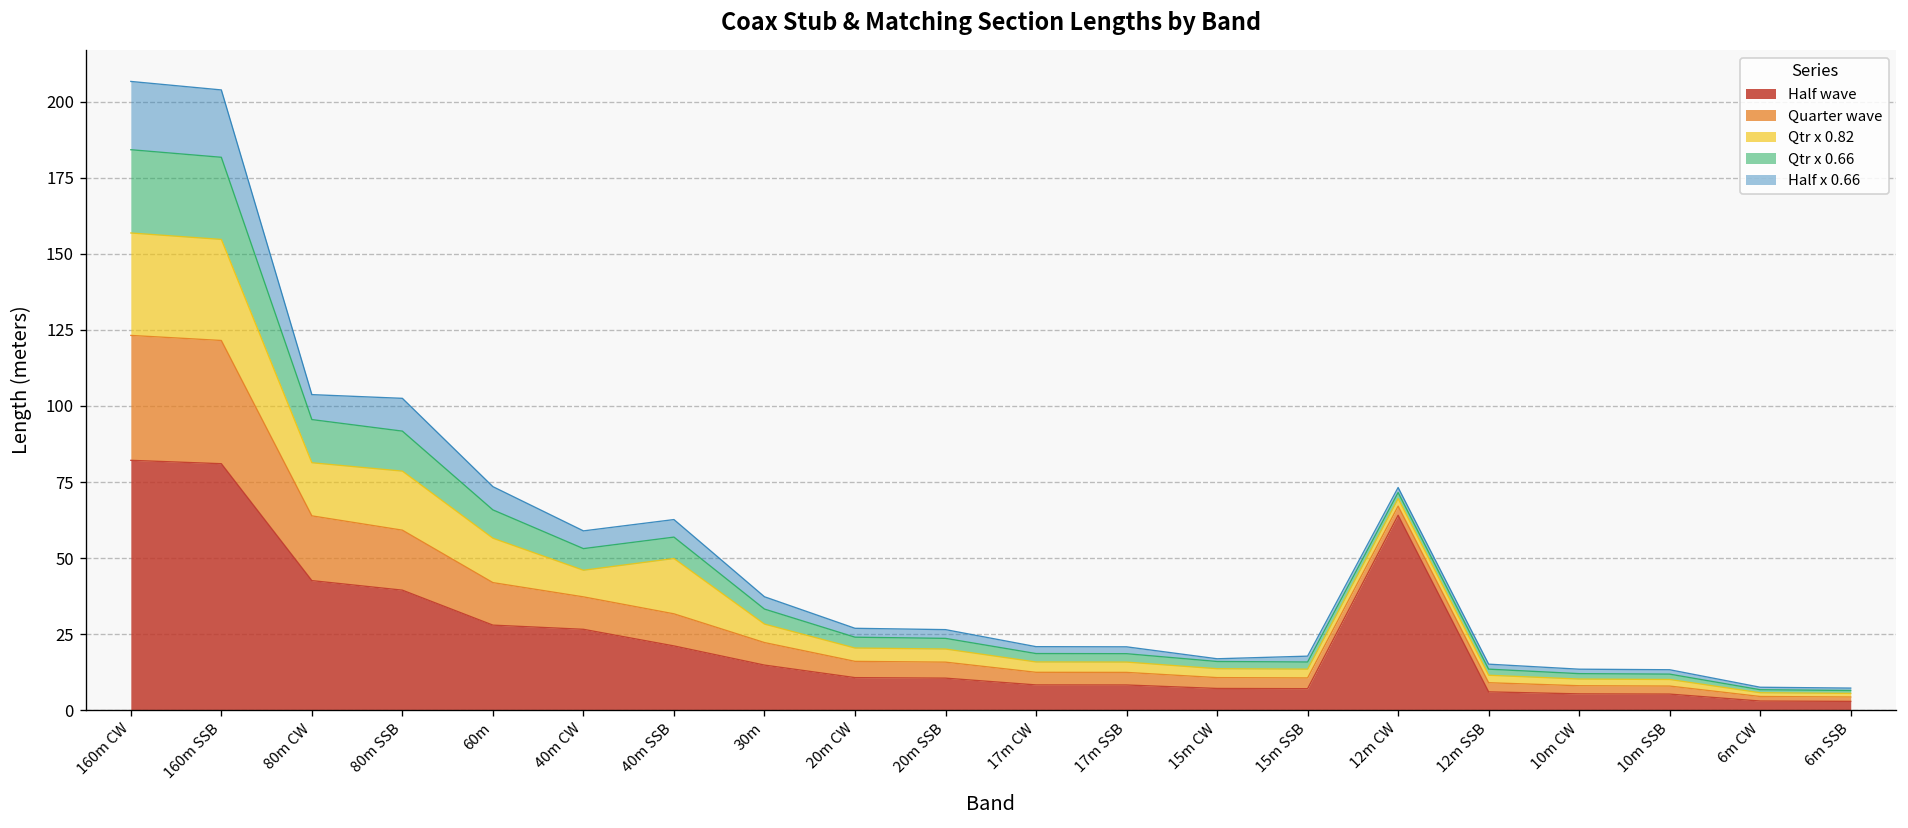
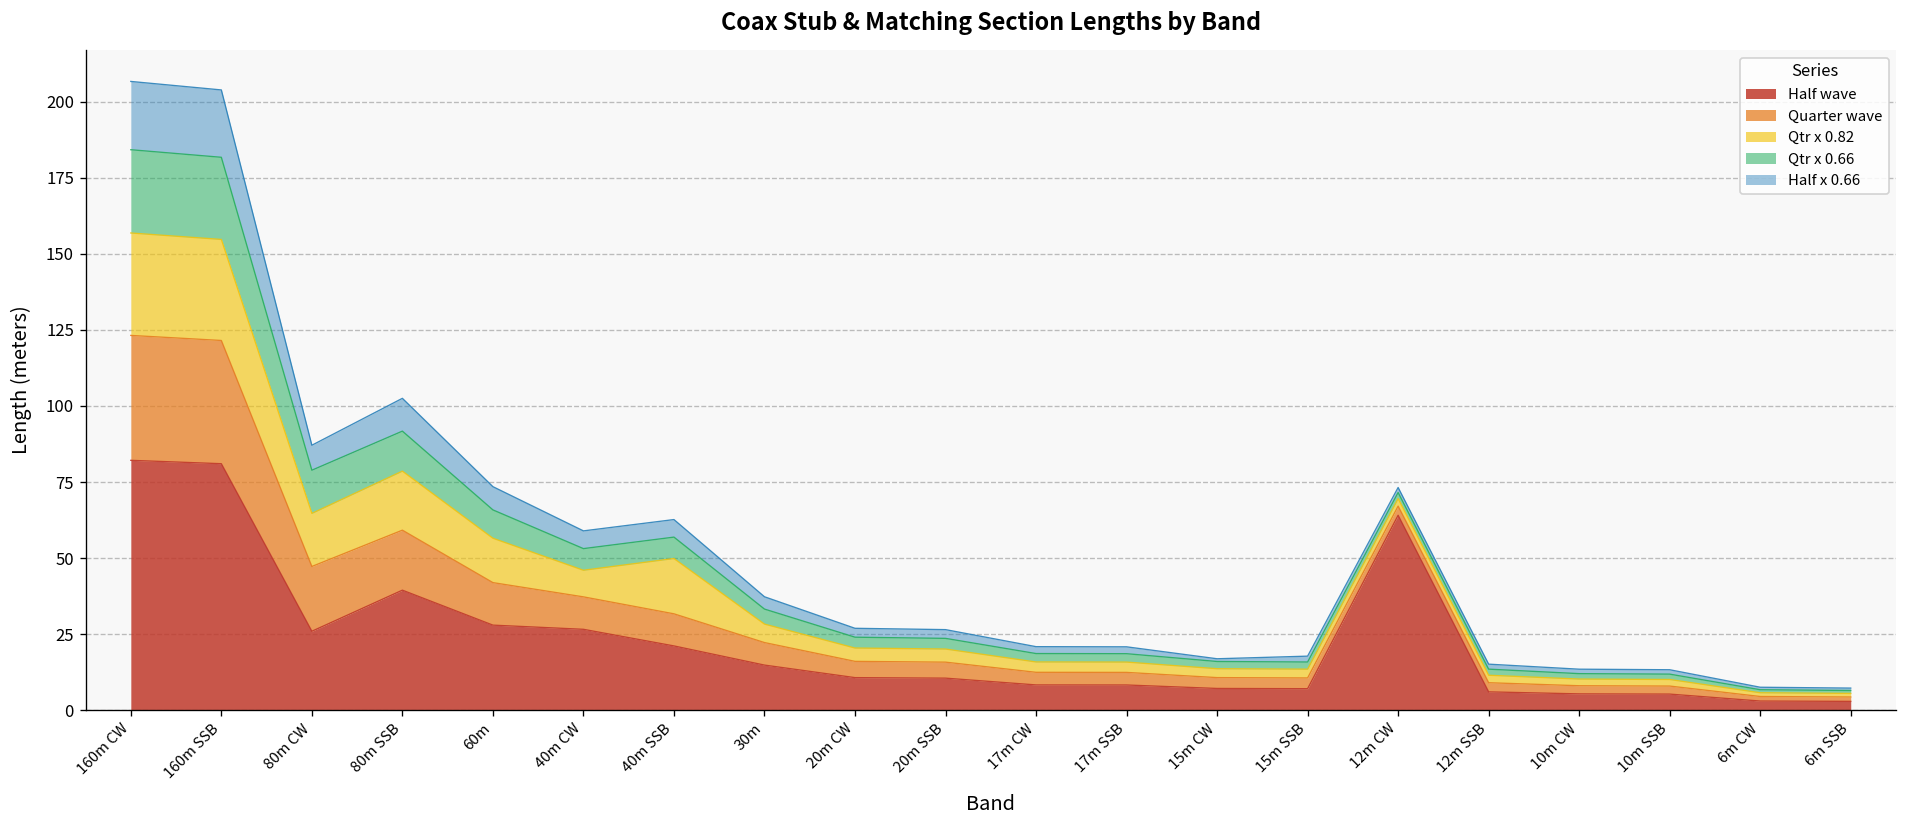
Half wave, 80m CW: 43 -> 26
